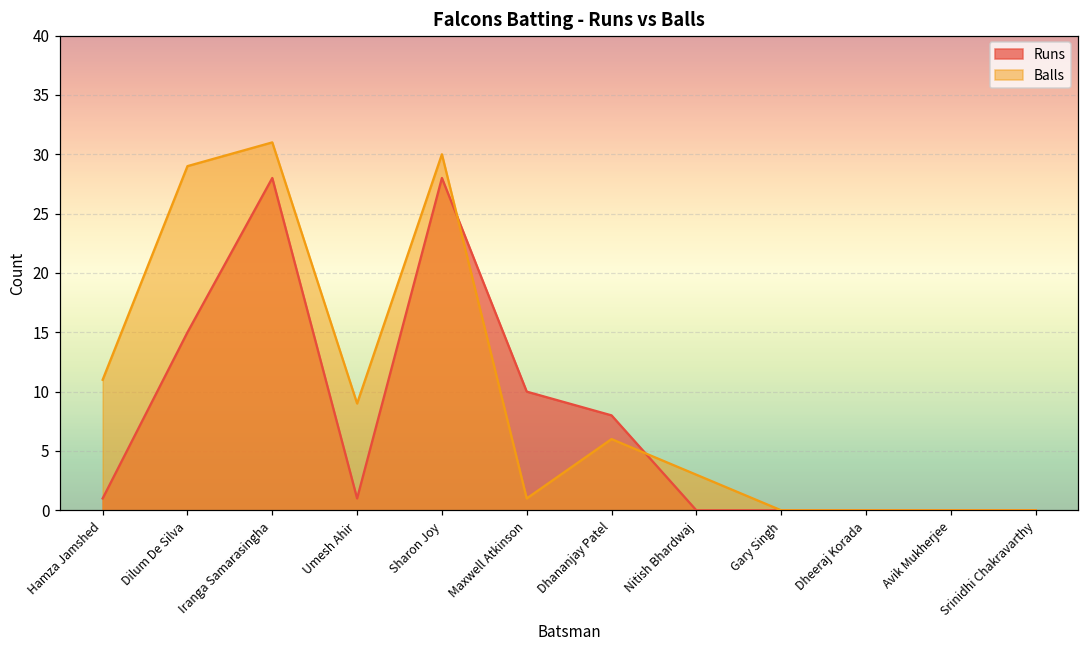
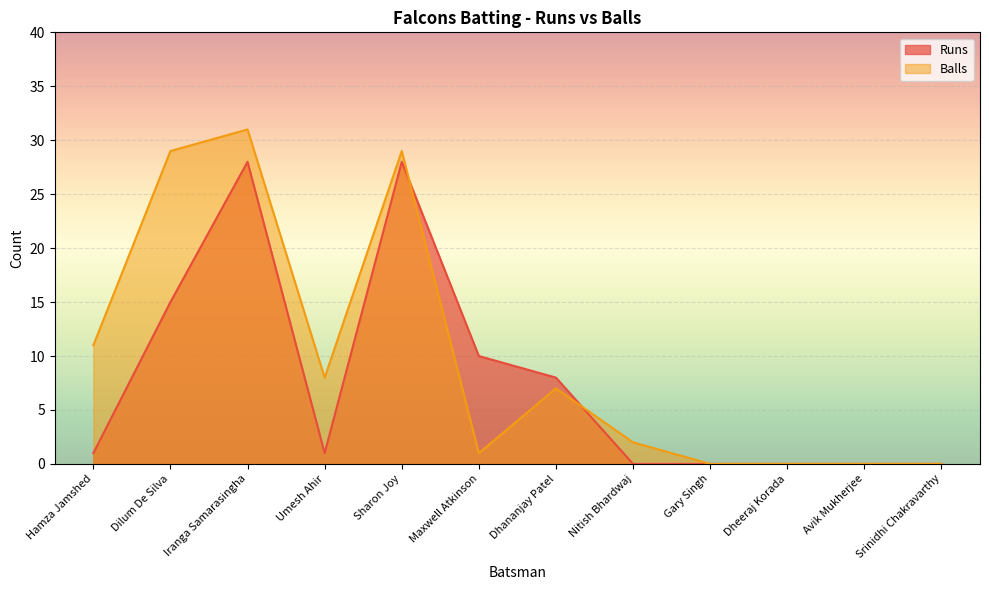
Balls, Umesh Ahir: 9 -> 8
Balls, Sharon Joy: 30 -> 29
Balls, Dhananjay Patel: 6 -> 7
Balls, Nitish Bhardwaj: 3 -> 2
